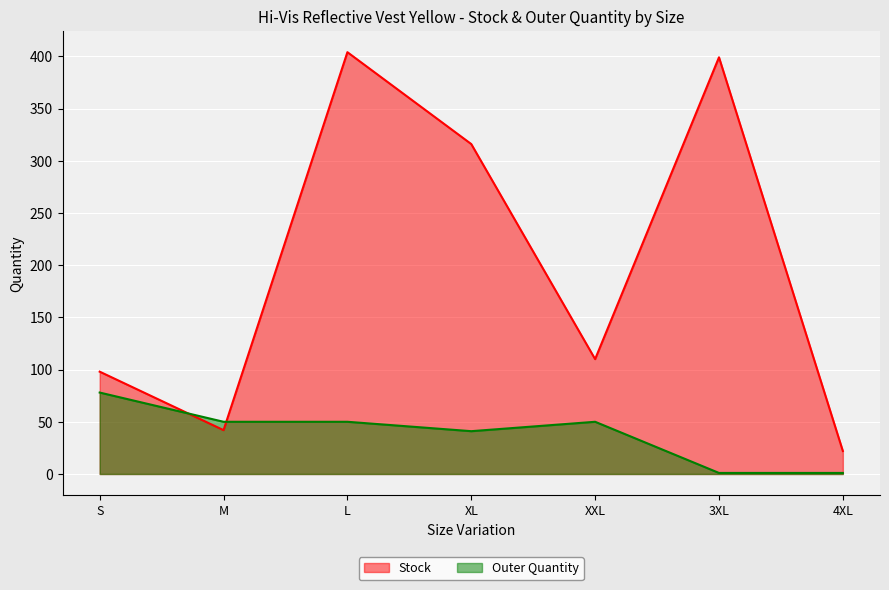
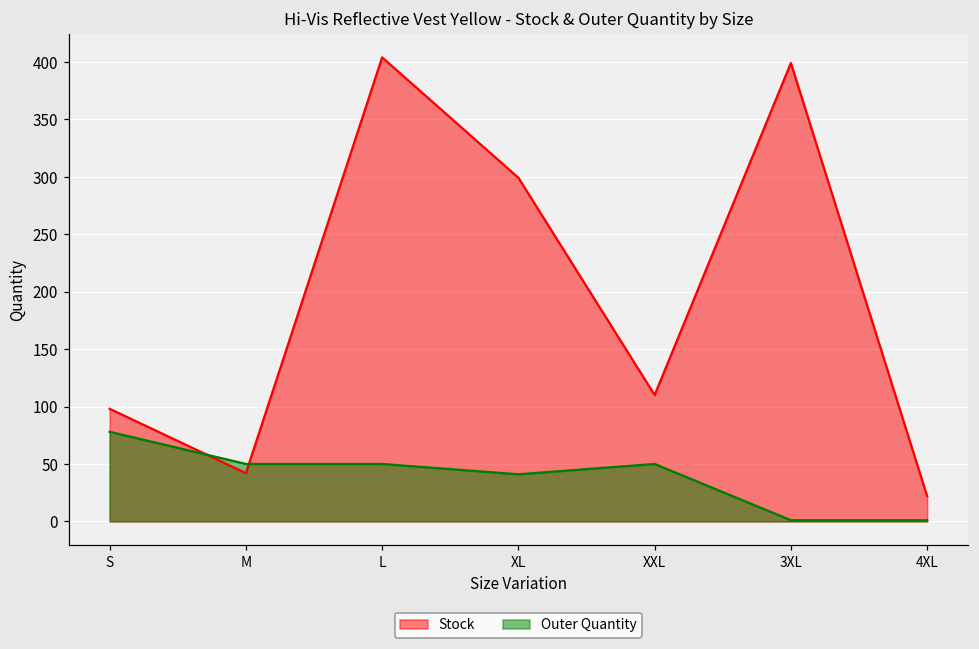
Stock, XL: 316 -> 299
